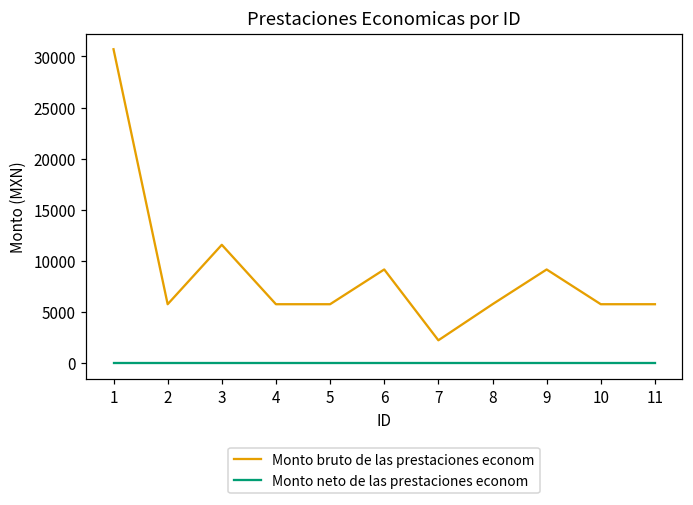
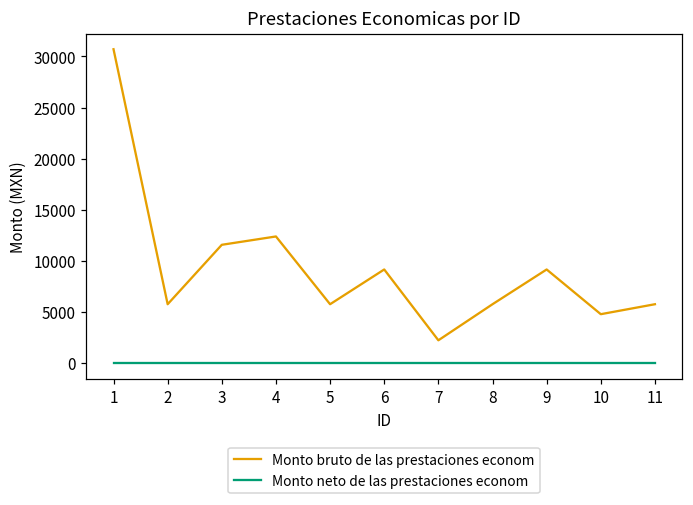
Monto bruto de las prestaciones econom, 4: 6000 -> 12000
Monto bruto de las prestaciones econom, 10: 6000 -> 5000
